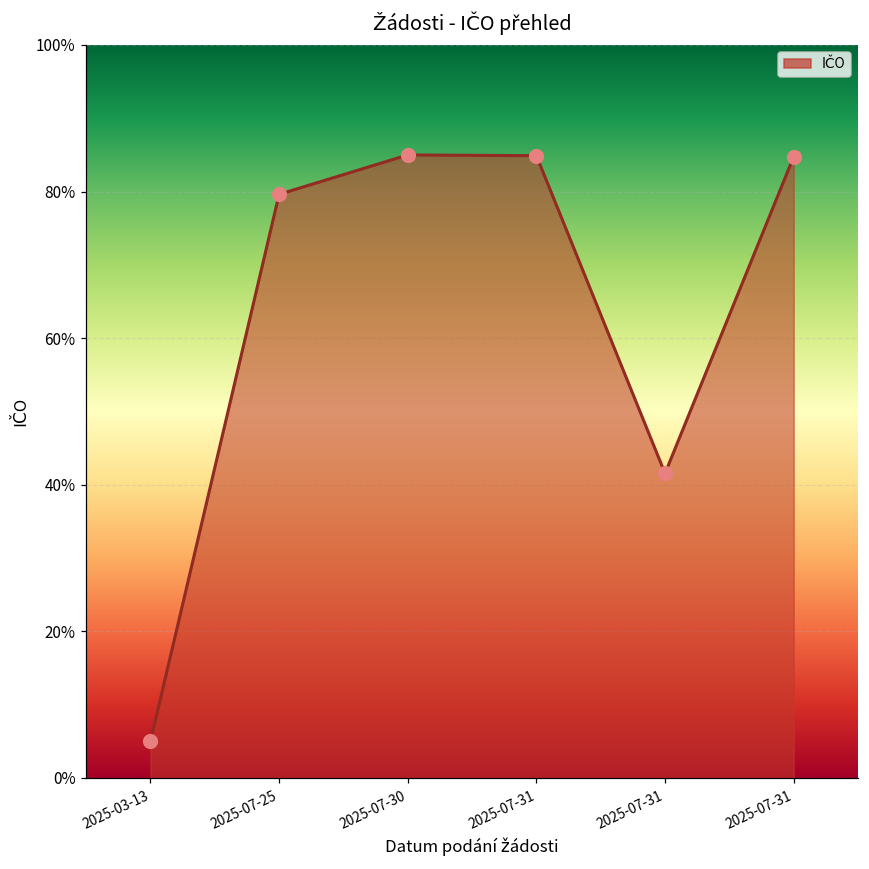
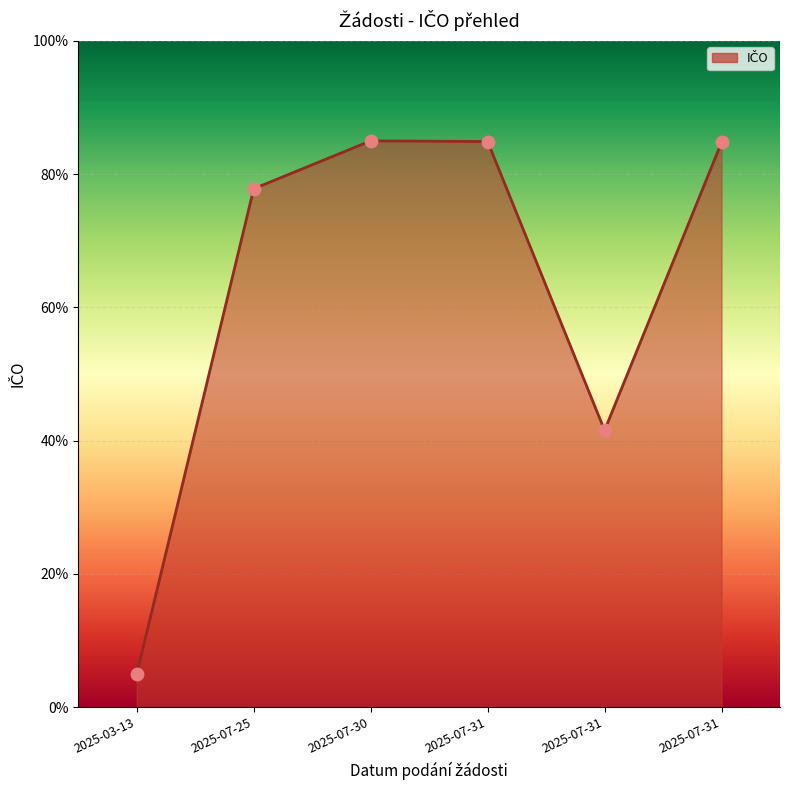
2025-07-25: 80% -> 78%
